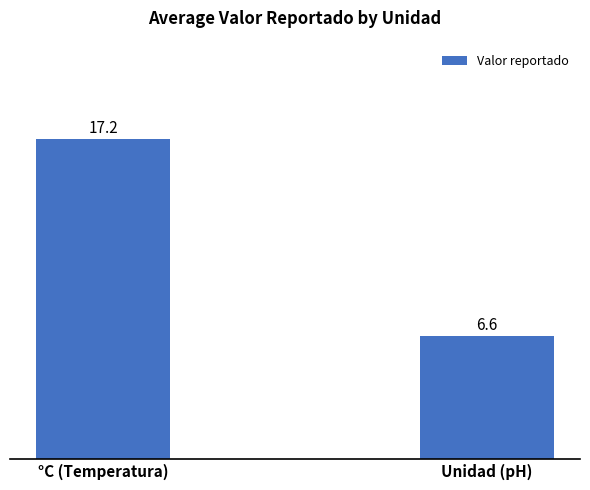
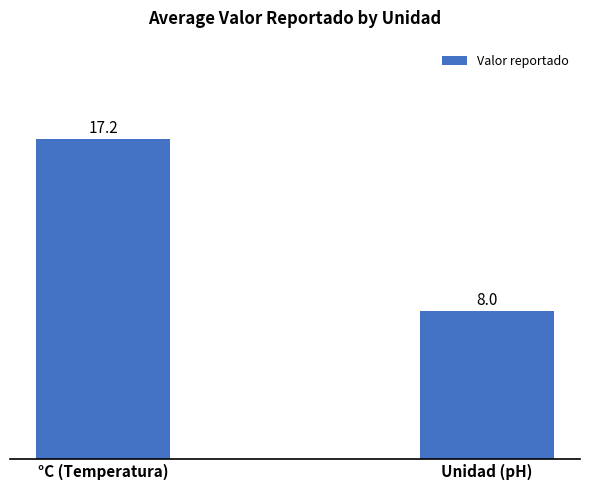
Unidad (pH): 6.6 -> 8.0
